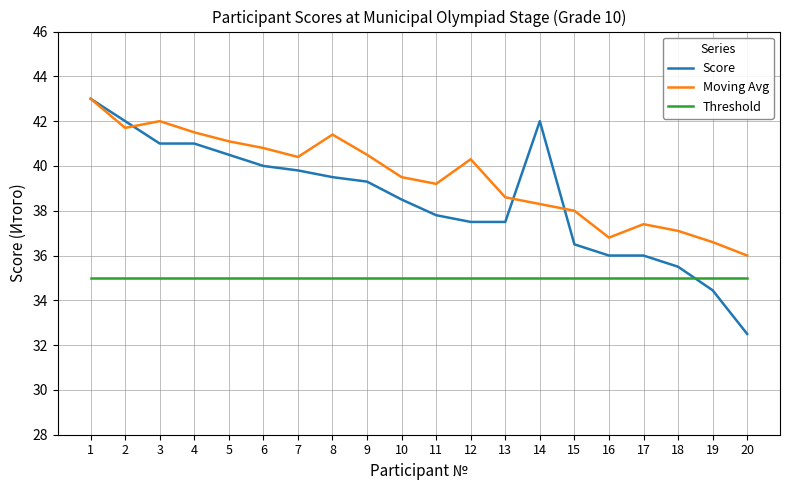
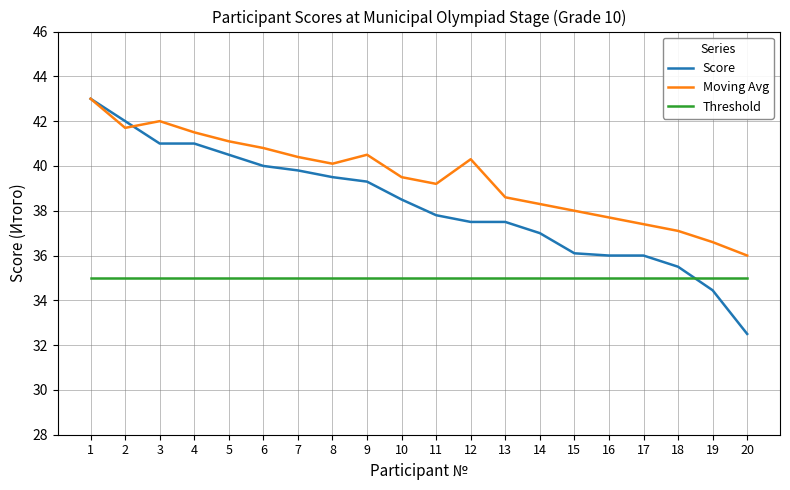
Moving Avg, 8: 41.4 -> 40.1
Score, 14: 42 -> 37
Score, 15: 36.5 -> 36.1
Moving Avg, 16: 36.8 -> 37.7
